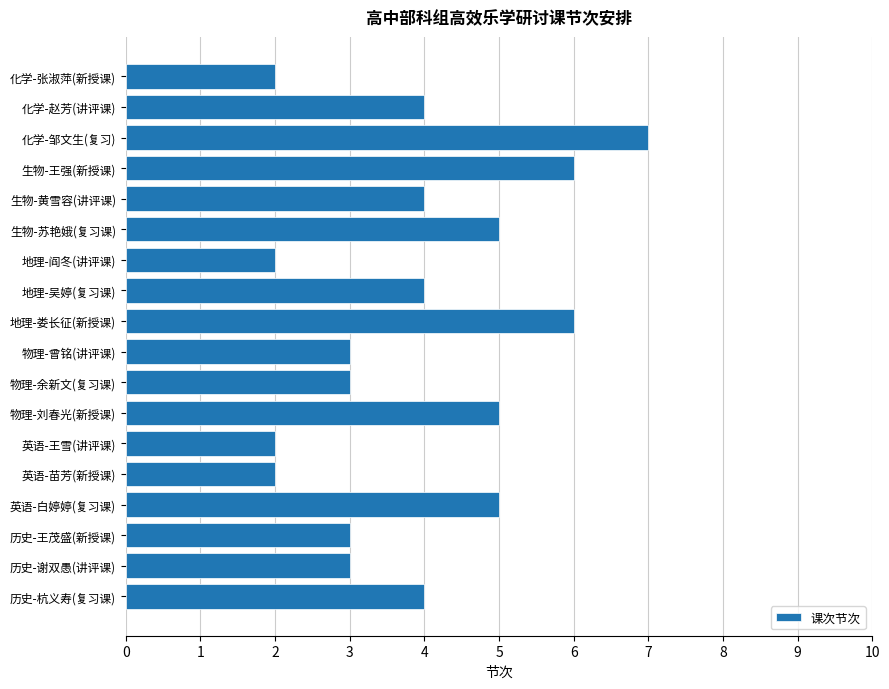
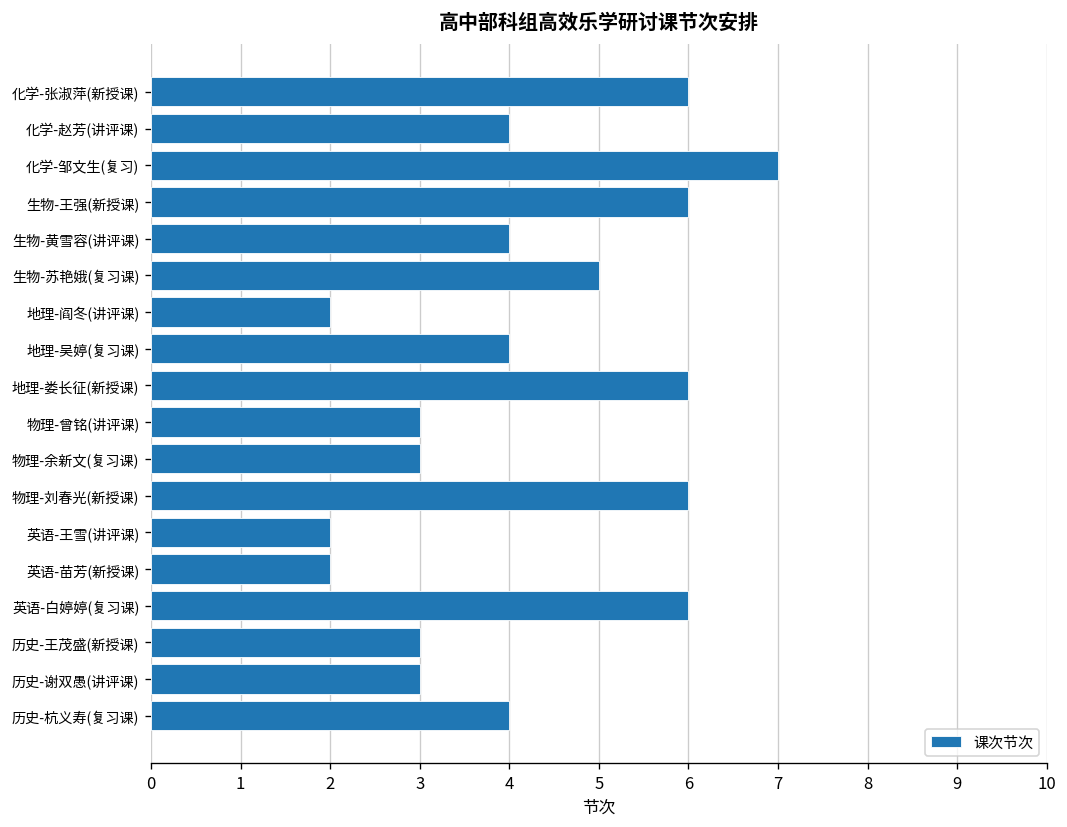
化学-张淑萍(新授课): 2 -> 6
物理-刘春光(新授课): 5 -> 6
英语-白婷婷(复习课): 5 -> 6
